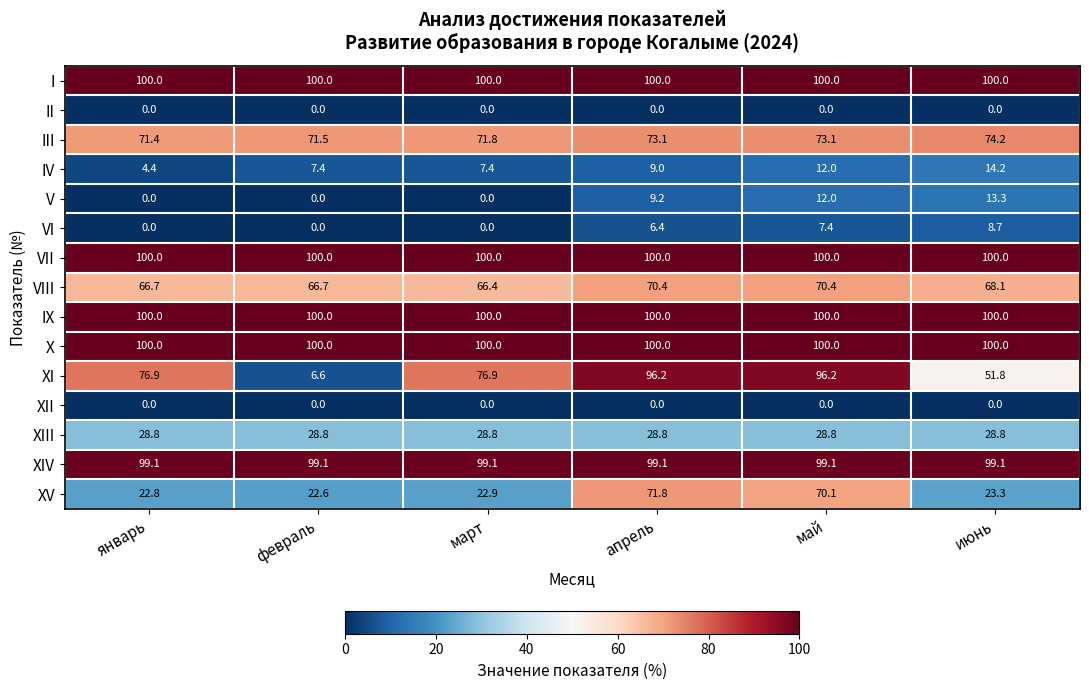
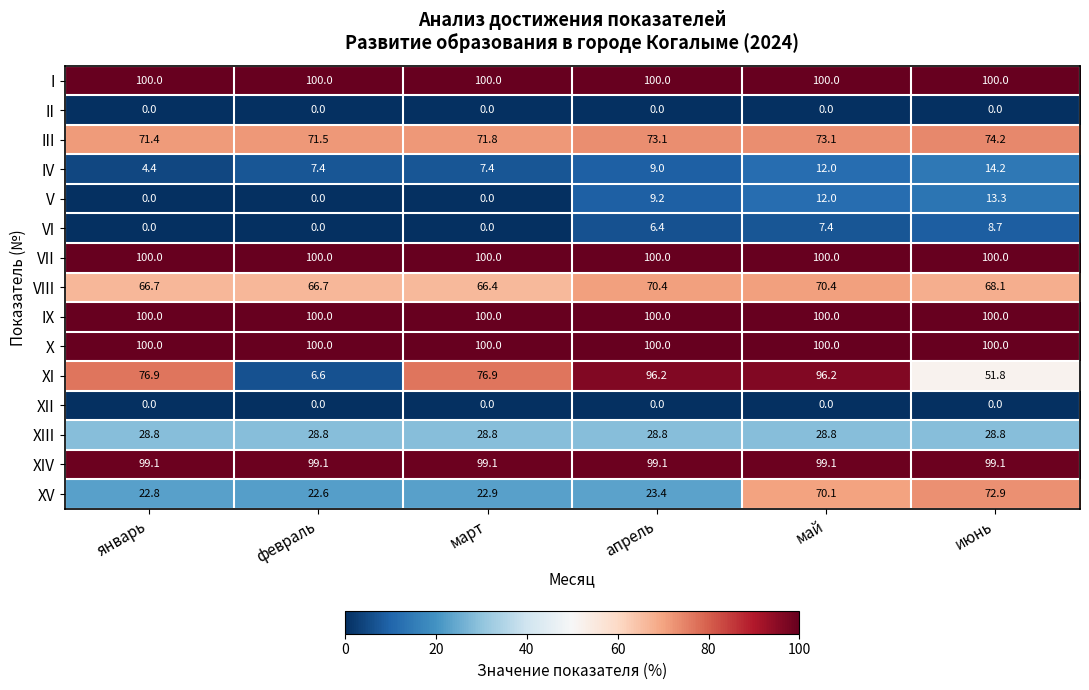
XV, апрель: 71.8 -> 23.4
XV, июнь: 23.3 -> 72.9
